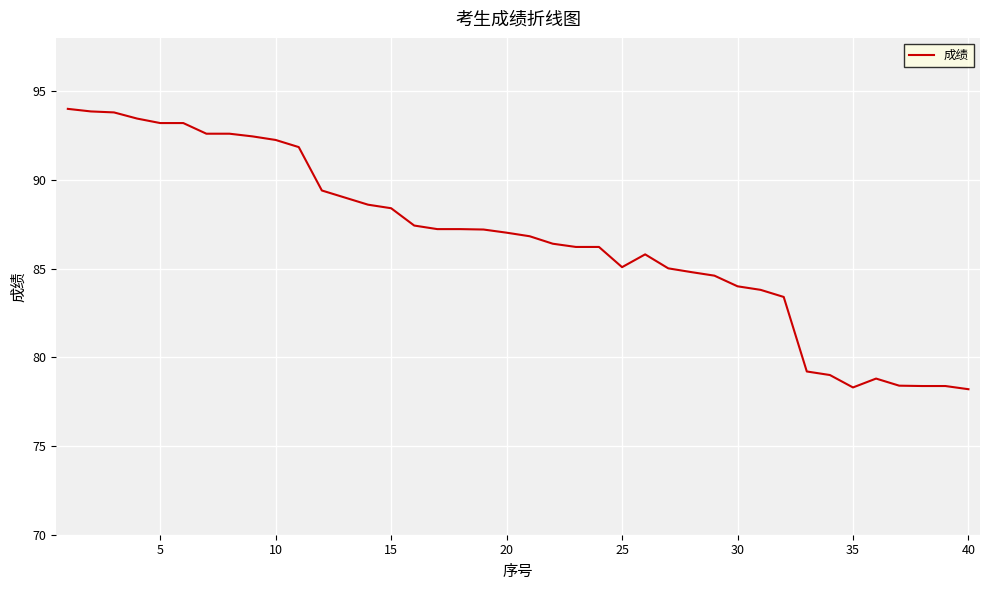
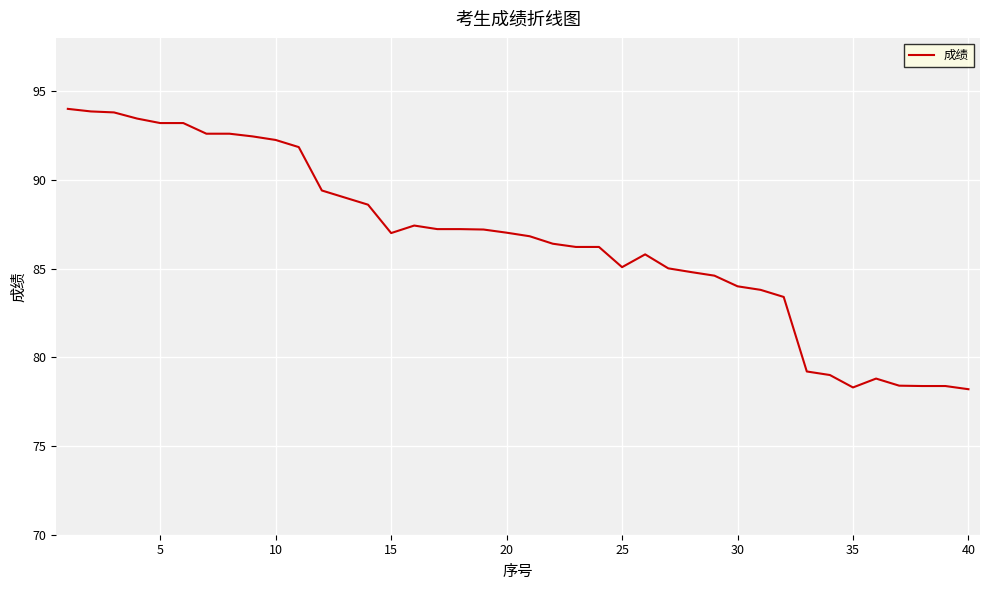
15: 88.4 -> 87.0
